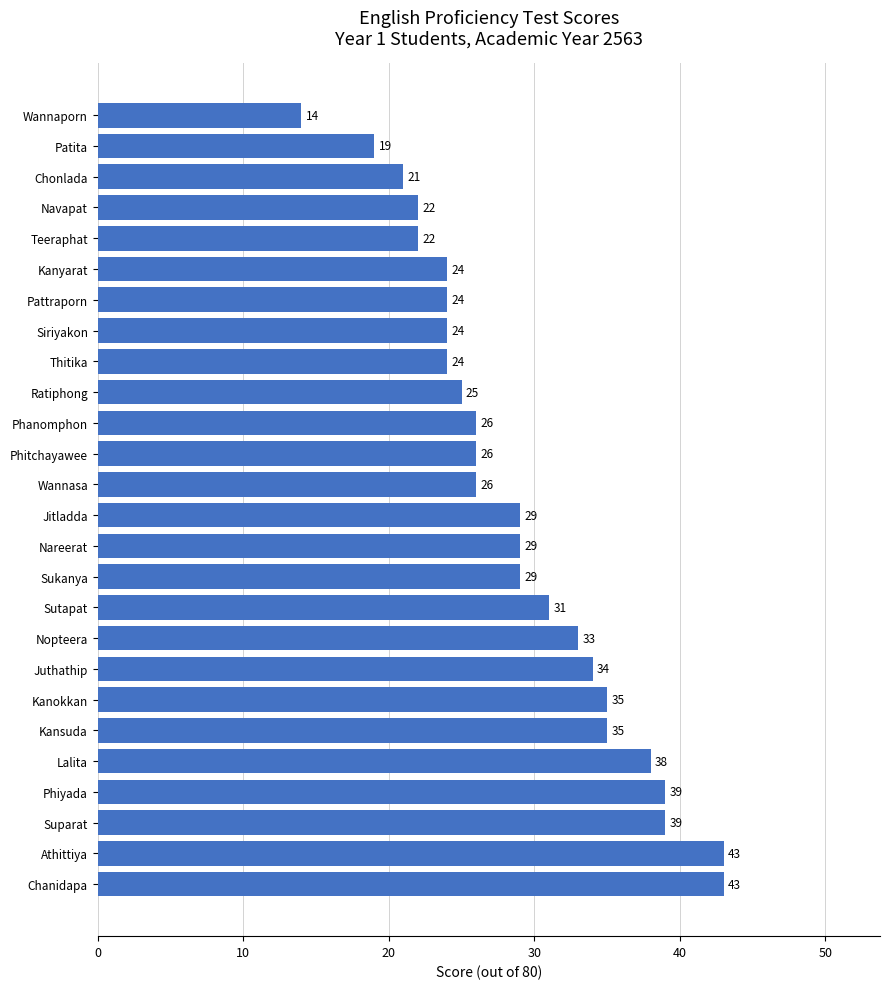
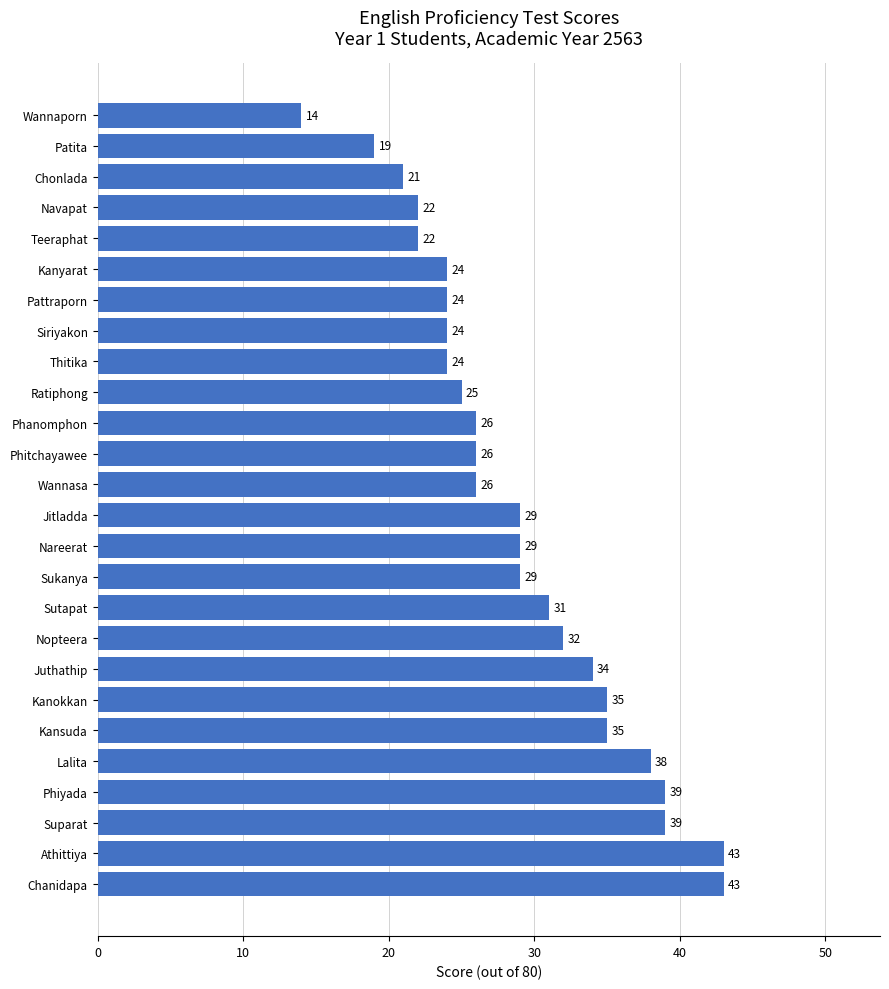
Nopteera: 33 -> 32
